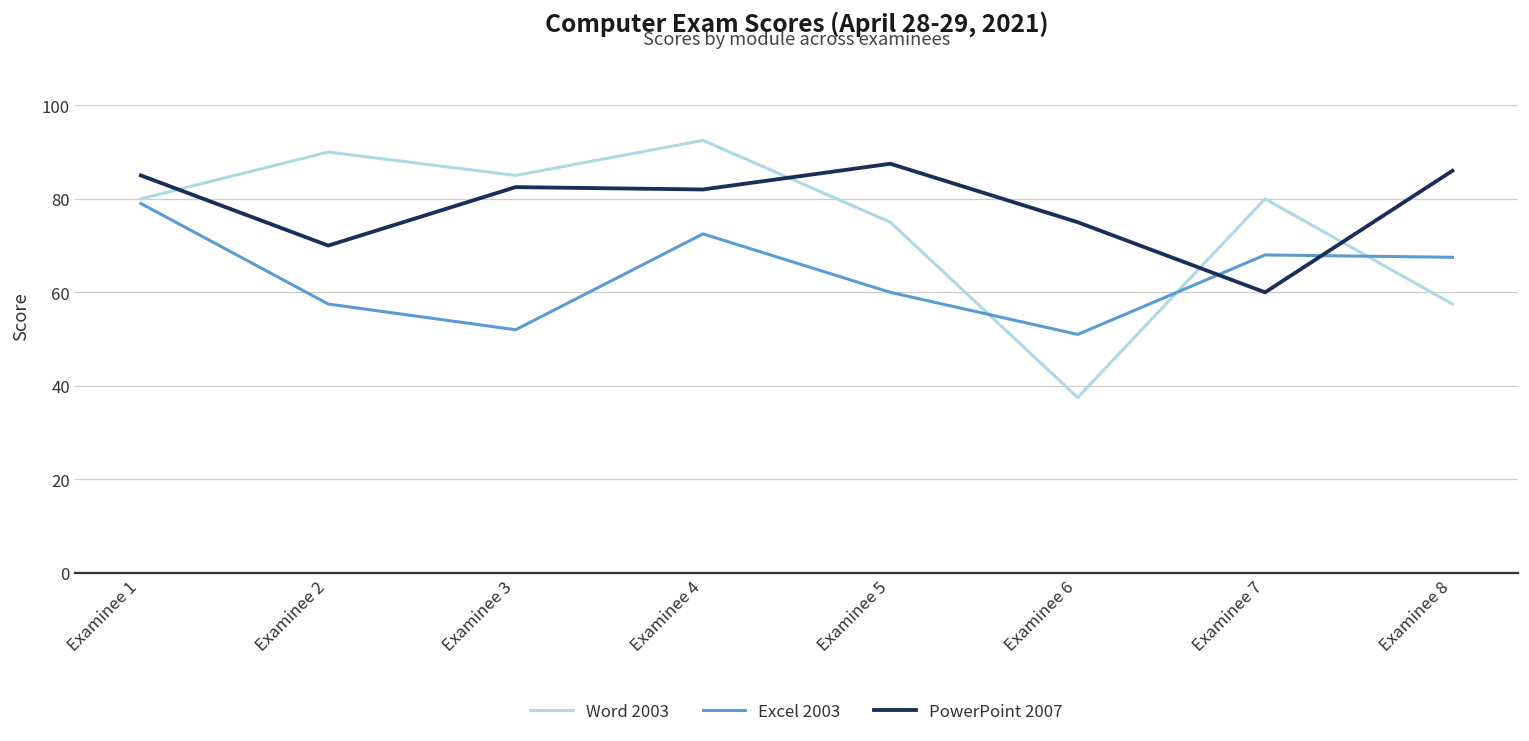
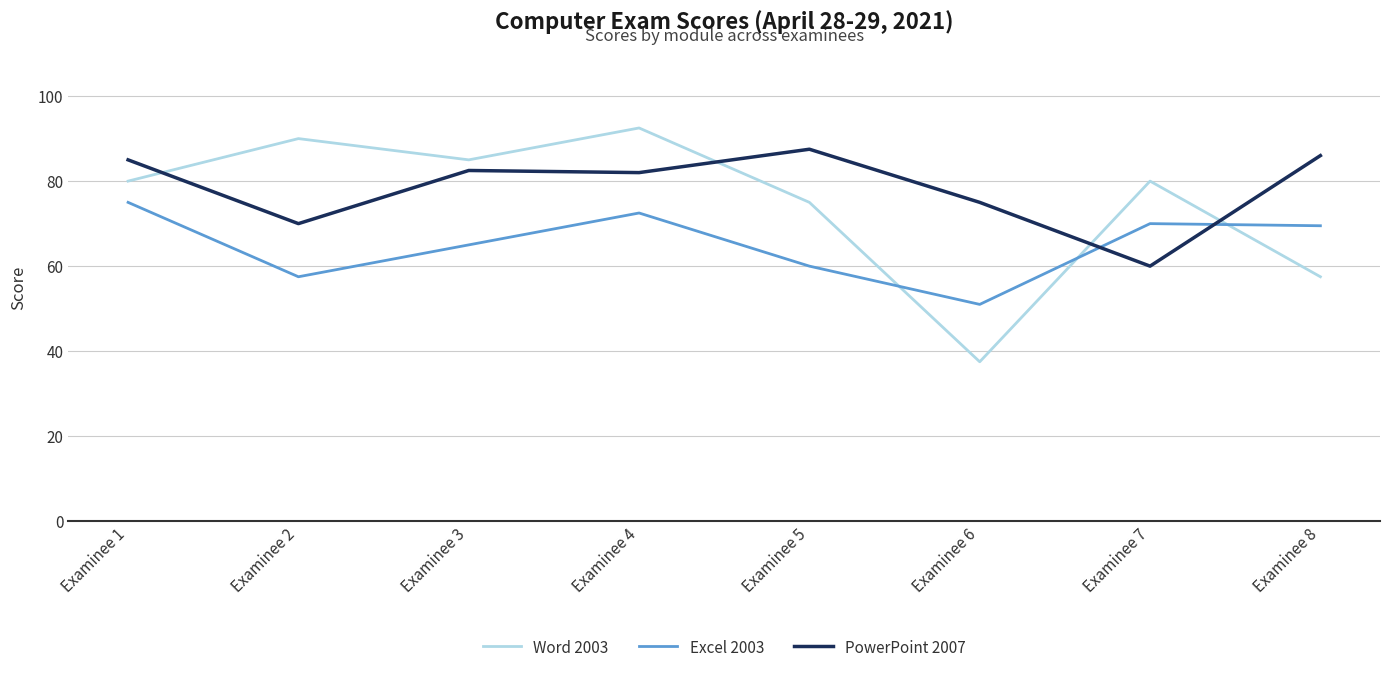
Excel 2003, Examinee 1: 79 -> 75
Excel 2003, Examinee 3: 52 -> 65
Excel 2003, Examinee 7: 68 -> 70
Excel 2003, Examinee 8: 68 -> 70
